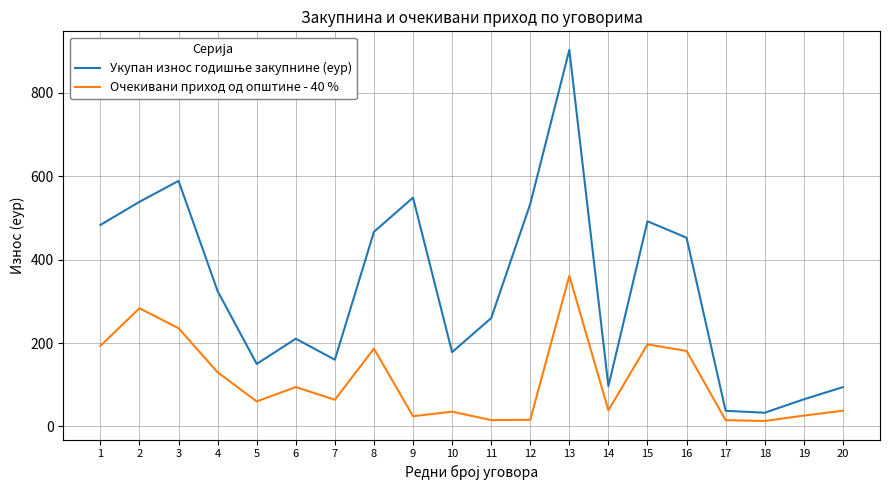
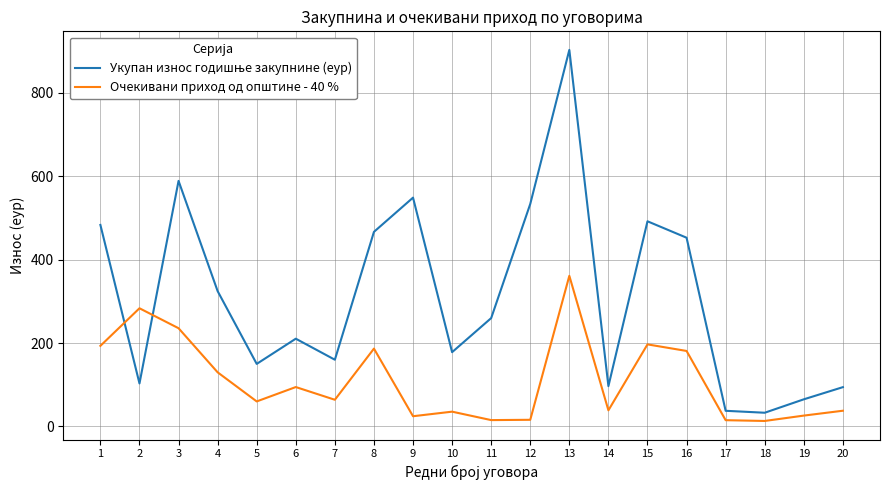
Укупан износ годишње закупнине (еур), 2: 540 -> 100
